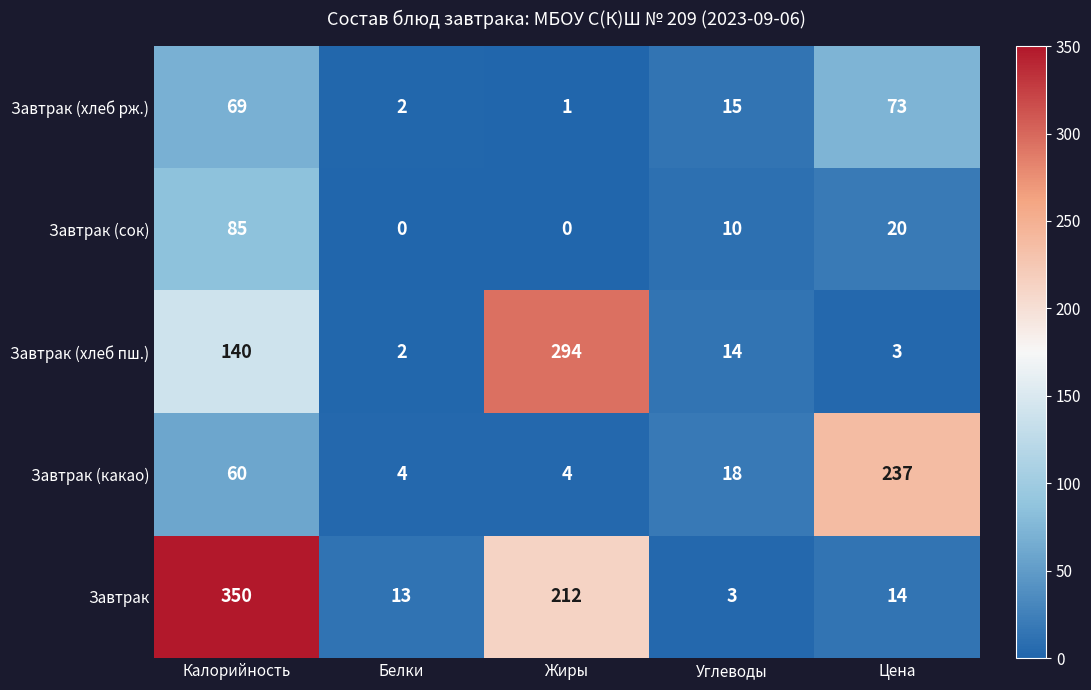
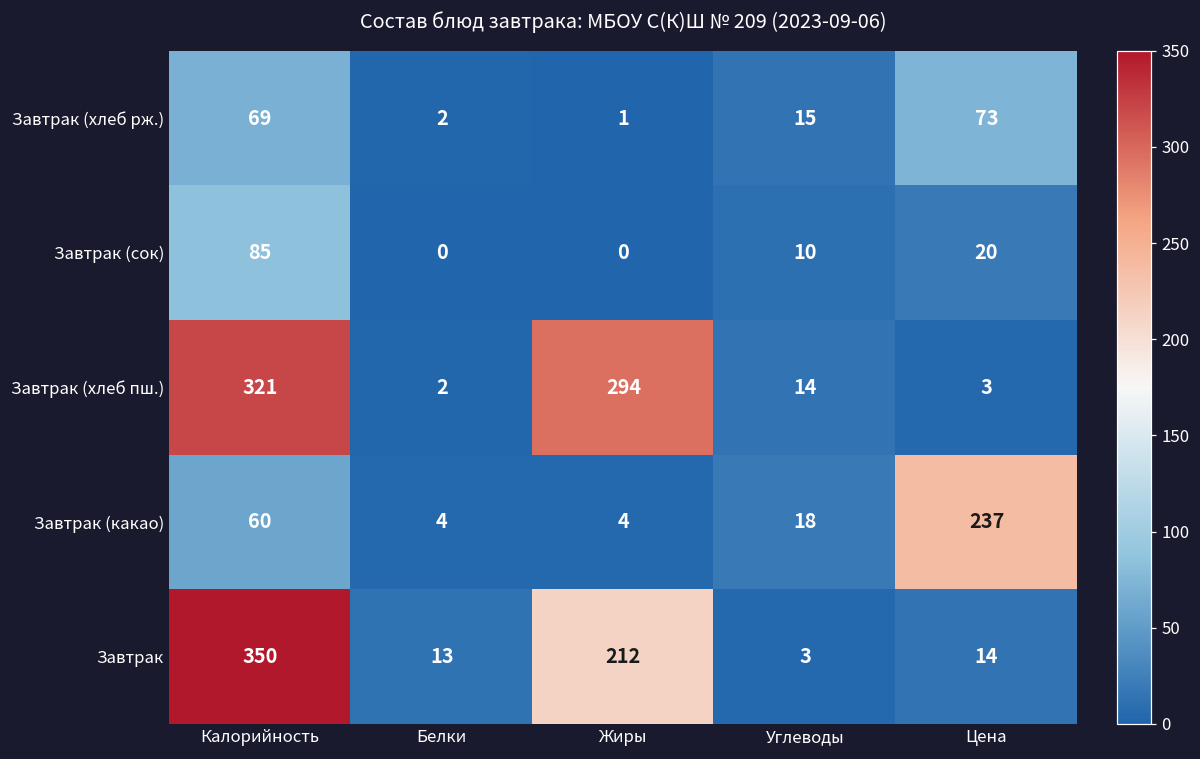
Завтрак (хлеб пш.), Калорийность: 140 -> 321
